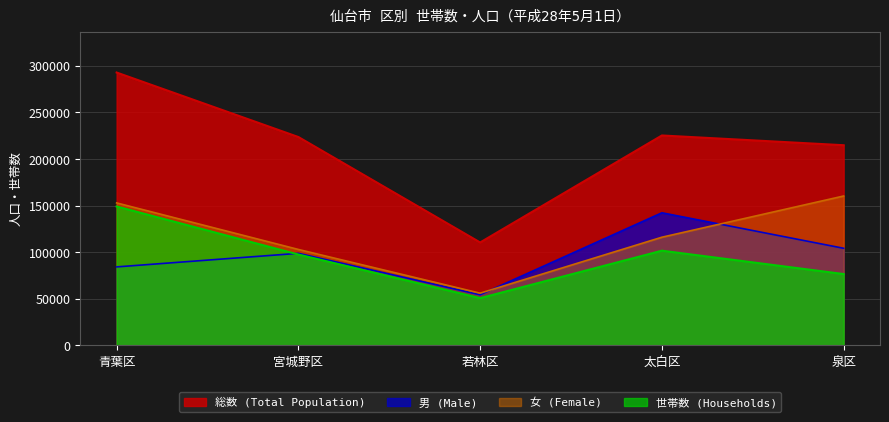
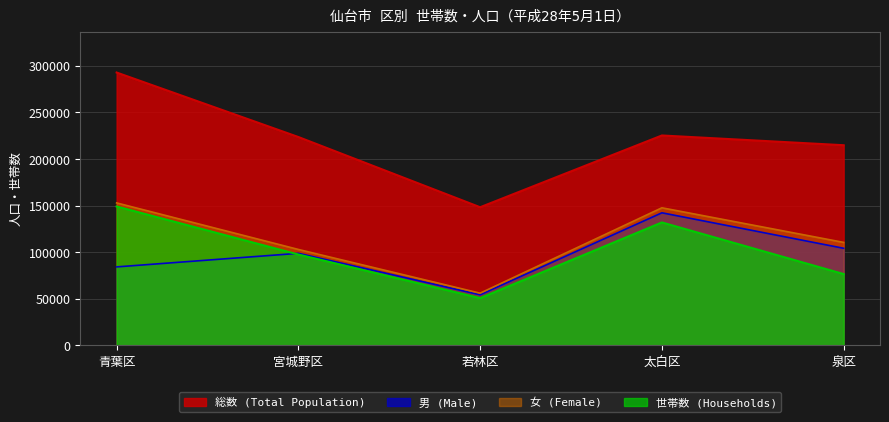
総数 (Total Population), 若林区: 110000 -> 150000
女 (Female), 太白区: 120000 -> 150000
世帯数 (Households), 太白区: 100000 -> 130000
女 (Female), 泉区: 160000 -> 110000
